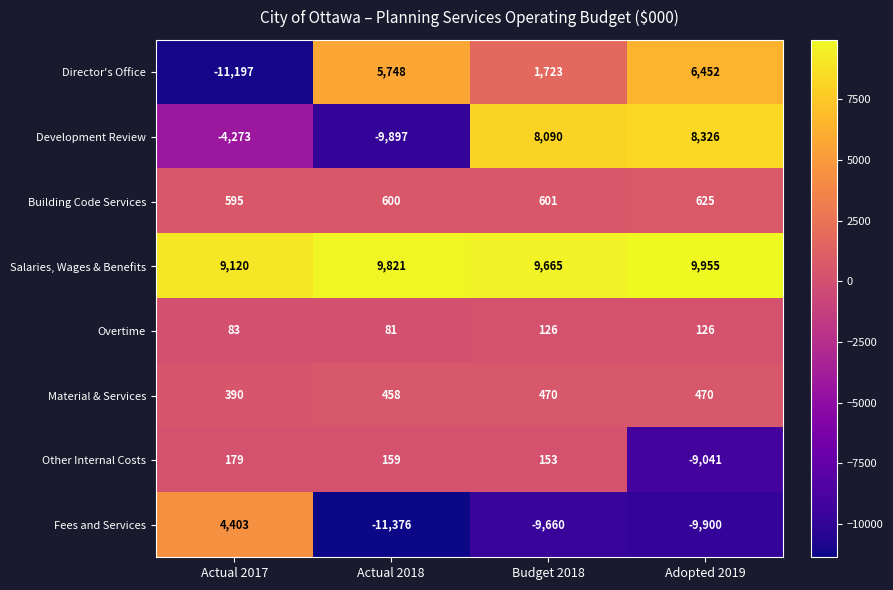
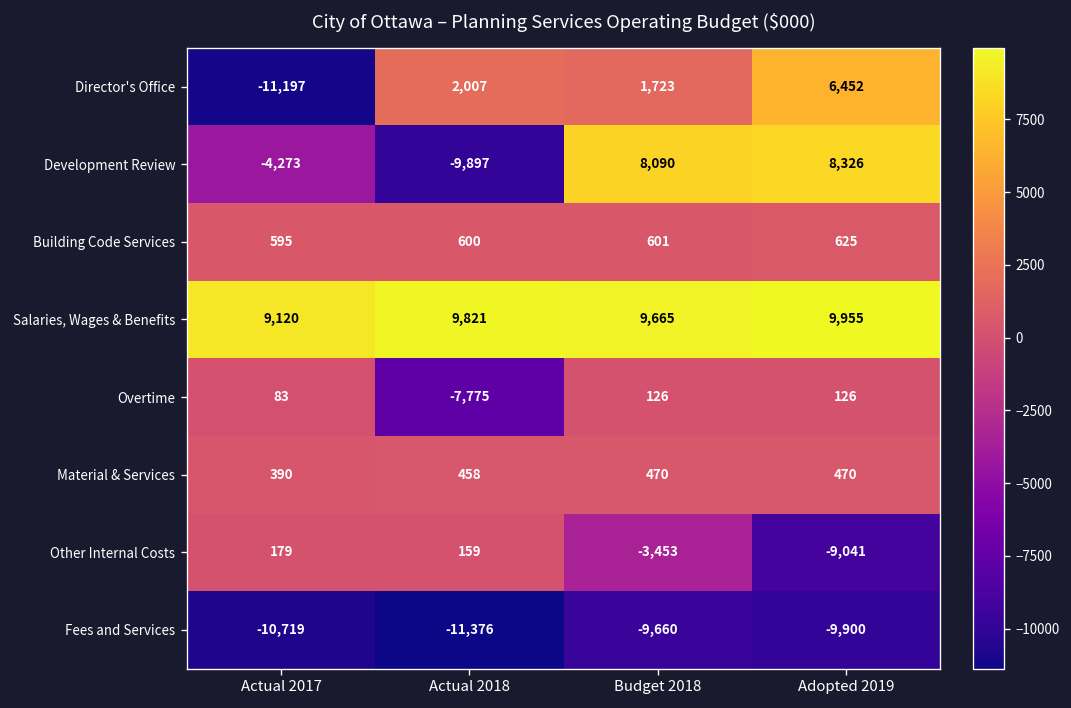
Director's Office, Actual 2018: 5,748 -> 2,007
Overtime, Actual 2018: 81 -> -7,775
Other Internal Costs, Budget 2018: 153 -> -3,453
Fees and Services, Actual 2017: 4,403 -> -10,719
